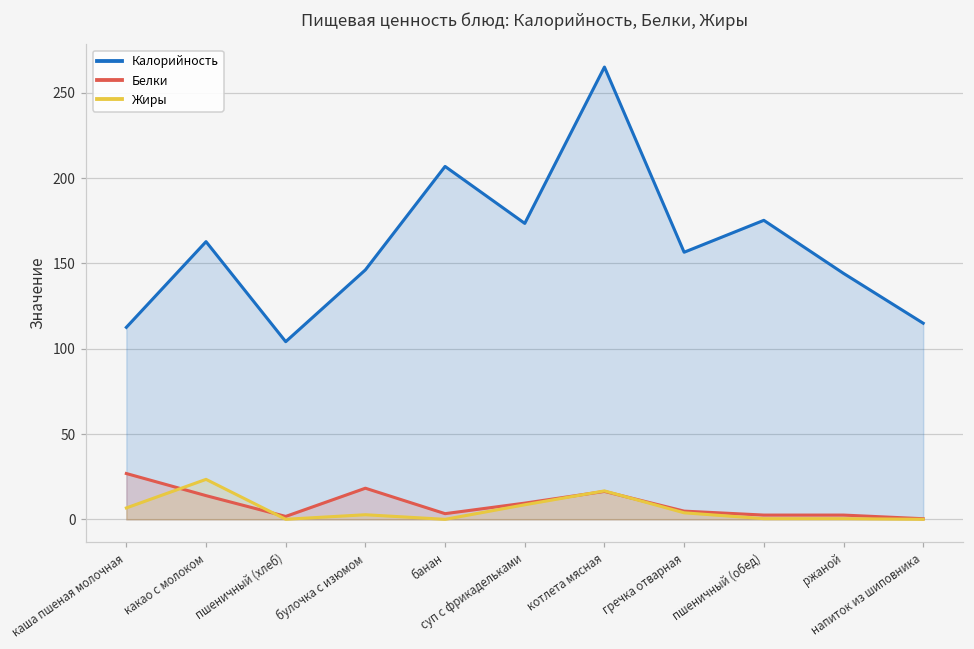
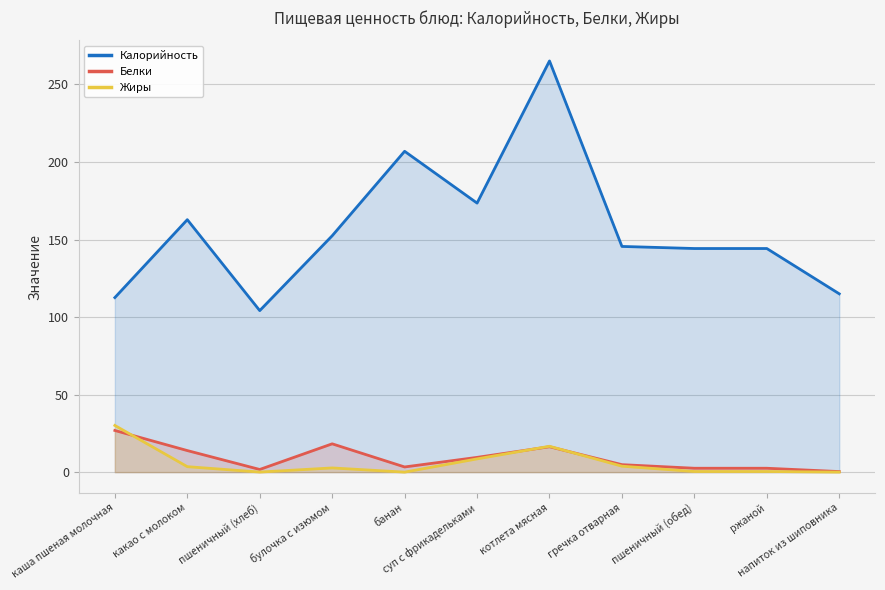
Жиры, каша пшеная молочная: 7 -> 30
Жиры, какао с молоком: 23 -> 4
Калорийность, булочка с изюмом: 146 -> 152
Калорийность, гречка отварная: 157 -> 146
Калорийность, пшеничный (обед): 175 -> 144
